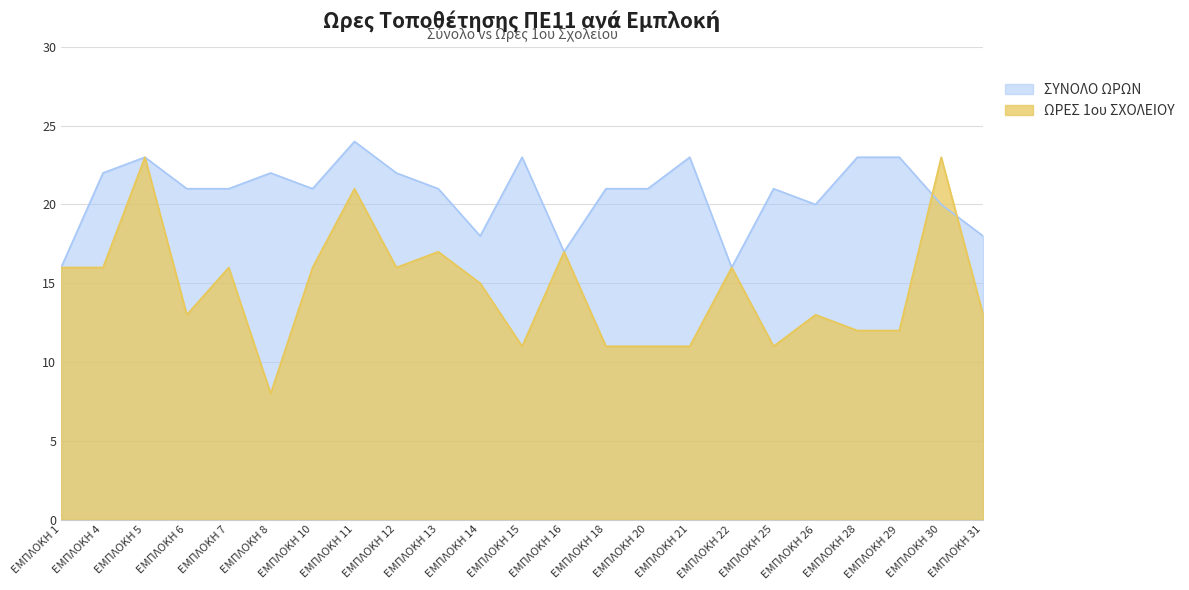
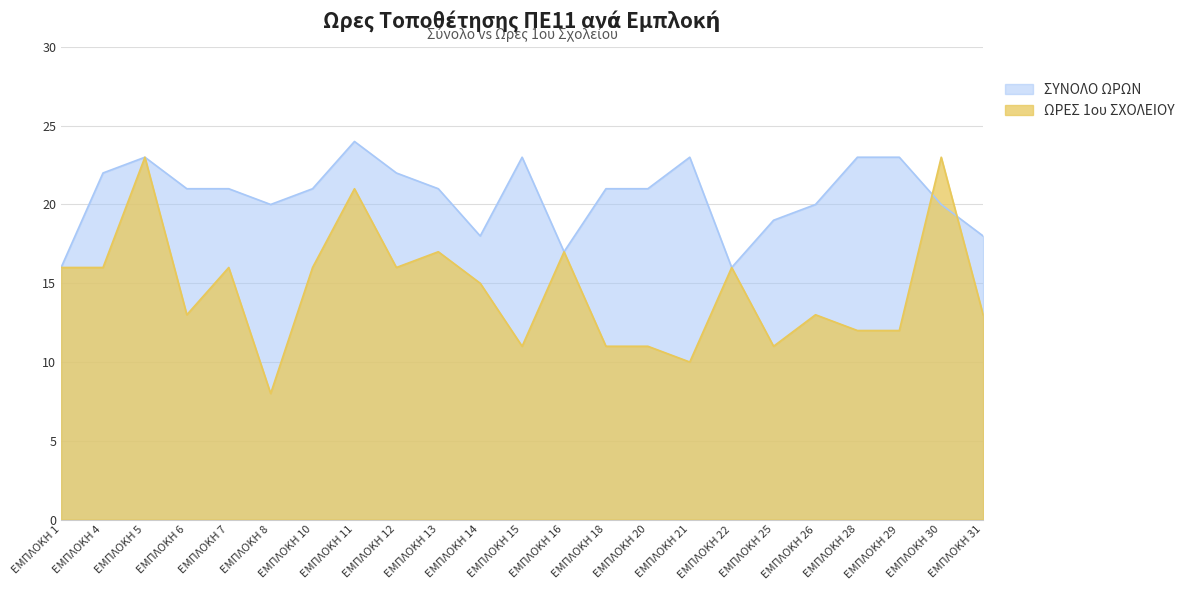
ΣΥΝΟΛΟ ΩΡΩΝ, ΕΜΠΛΟΚΗ 8: 22 -> 20
ΩΡΕΣ 1ου ΣΧΟΛΕΙΟΥ, ΕΜΠΛΟΚΗ 21: 11 -> 10
ΣΥΝΟΛΟ ΩΡΩΝ, ΕΜΠΛΟΚΗ 25: 21 -> 19
